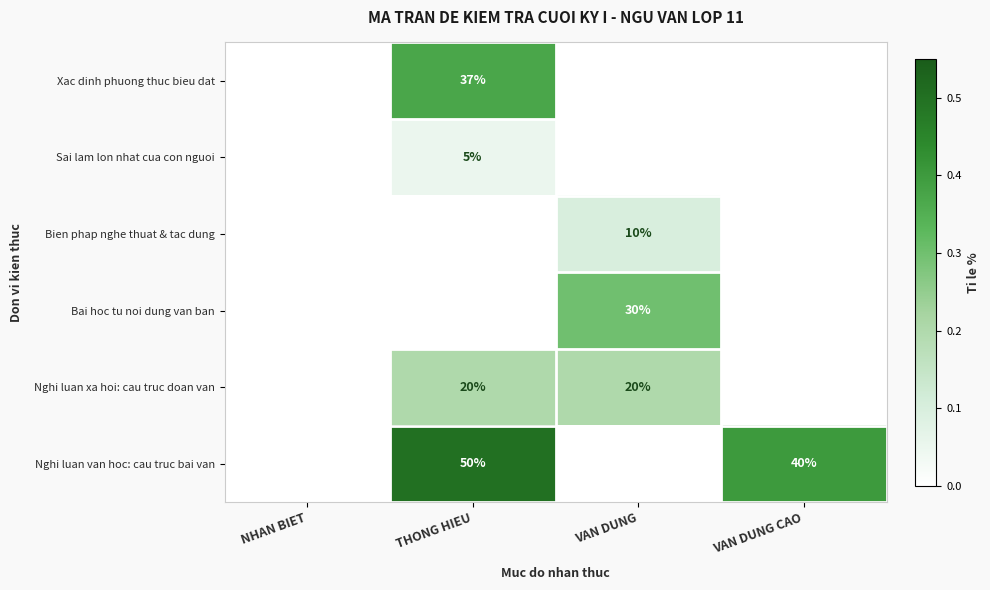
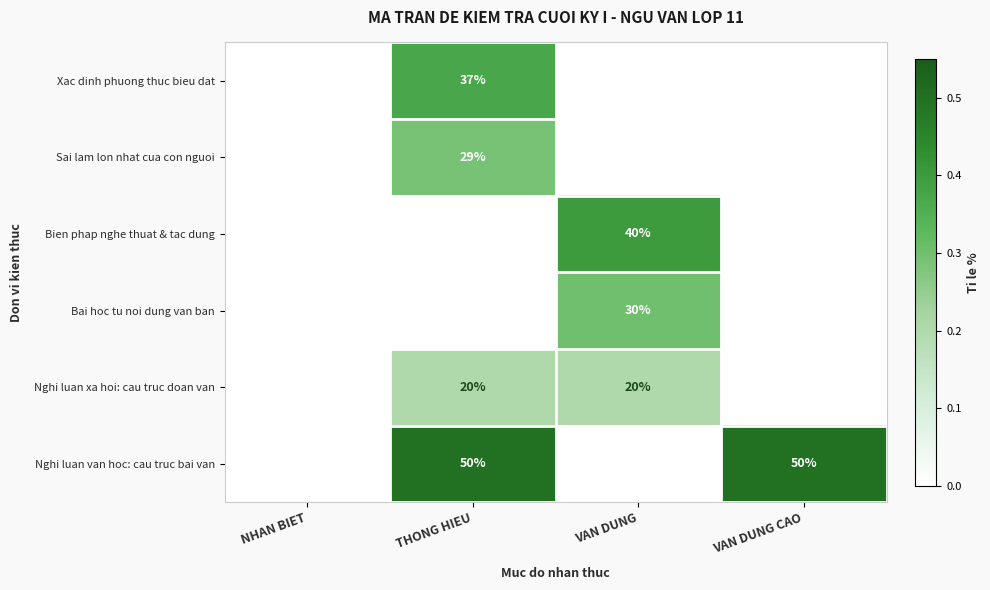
Sai lam lon nhat cua con nguoi, THONG HIEU: 5% -> 29%
Bien phap nghe thuat & tac dung, VAN DUNG: 10% -> 40%
Nghi luan van hoc: cau truc bai van, VAN DUNG CAO: 40% -> 50%
